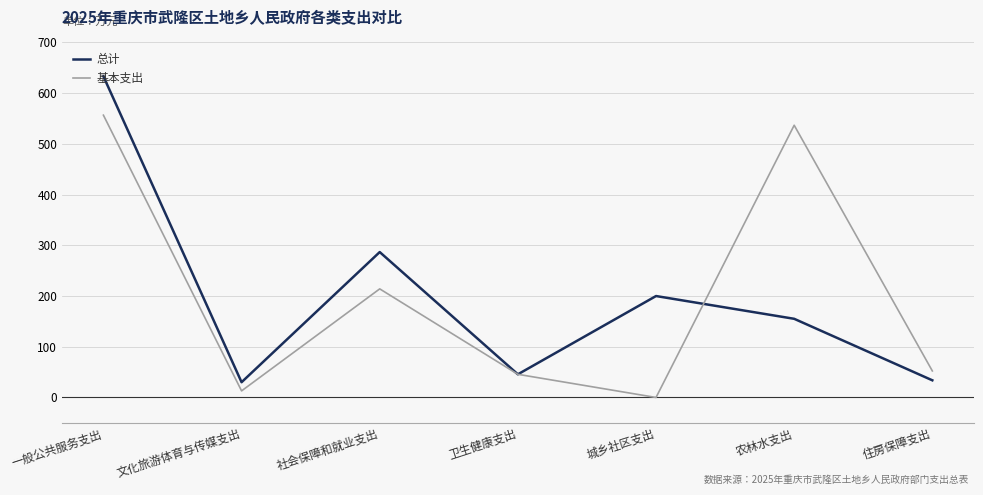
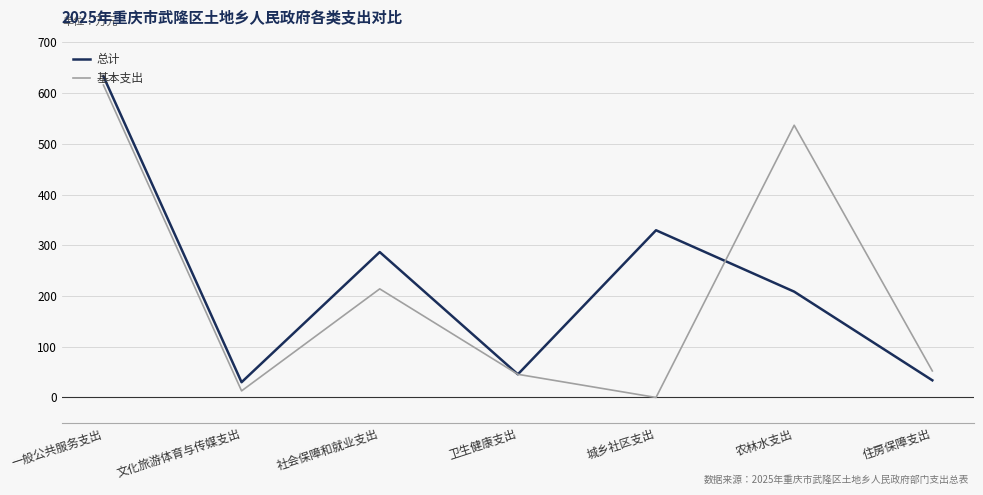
基本支出, 一般公共服务支出: 560 -> 620
总计, 城乡社区支出: 200 -> 330
总计, 农林水支出: 160 -> 210
